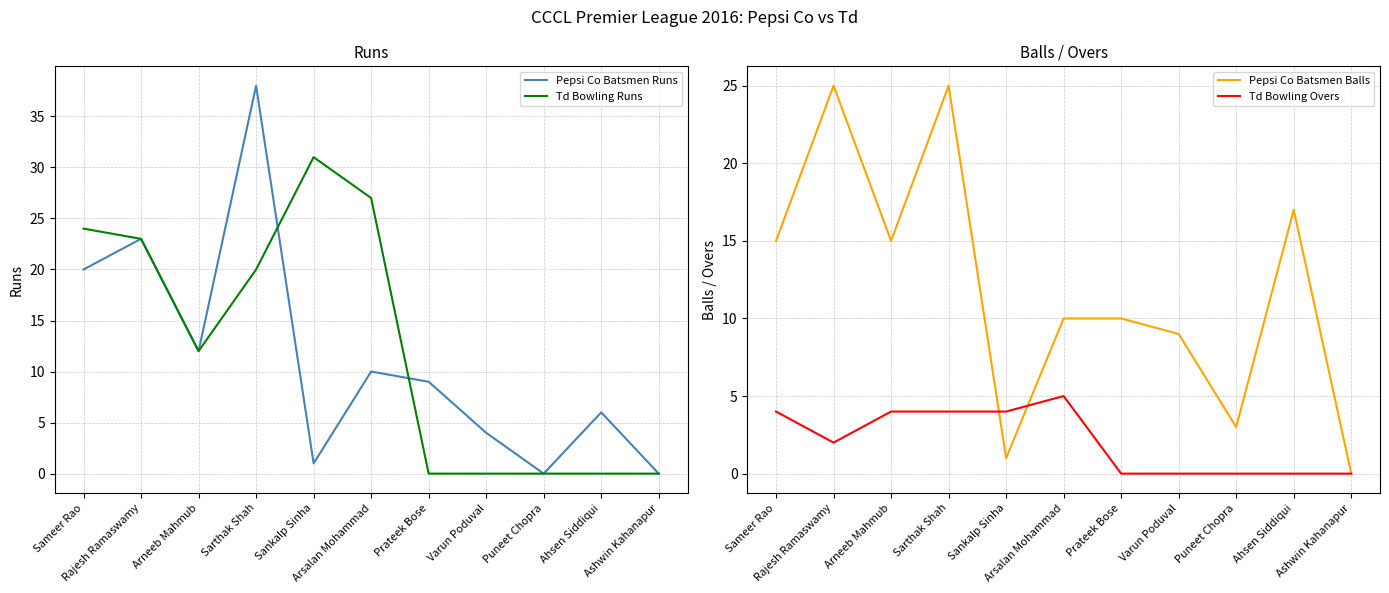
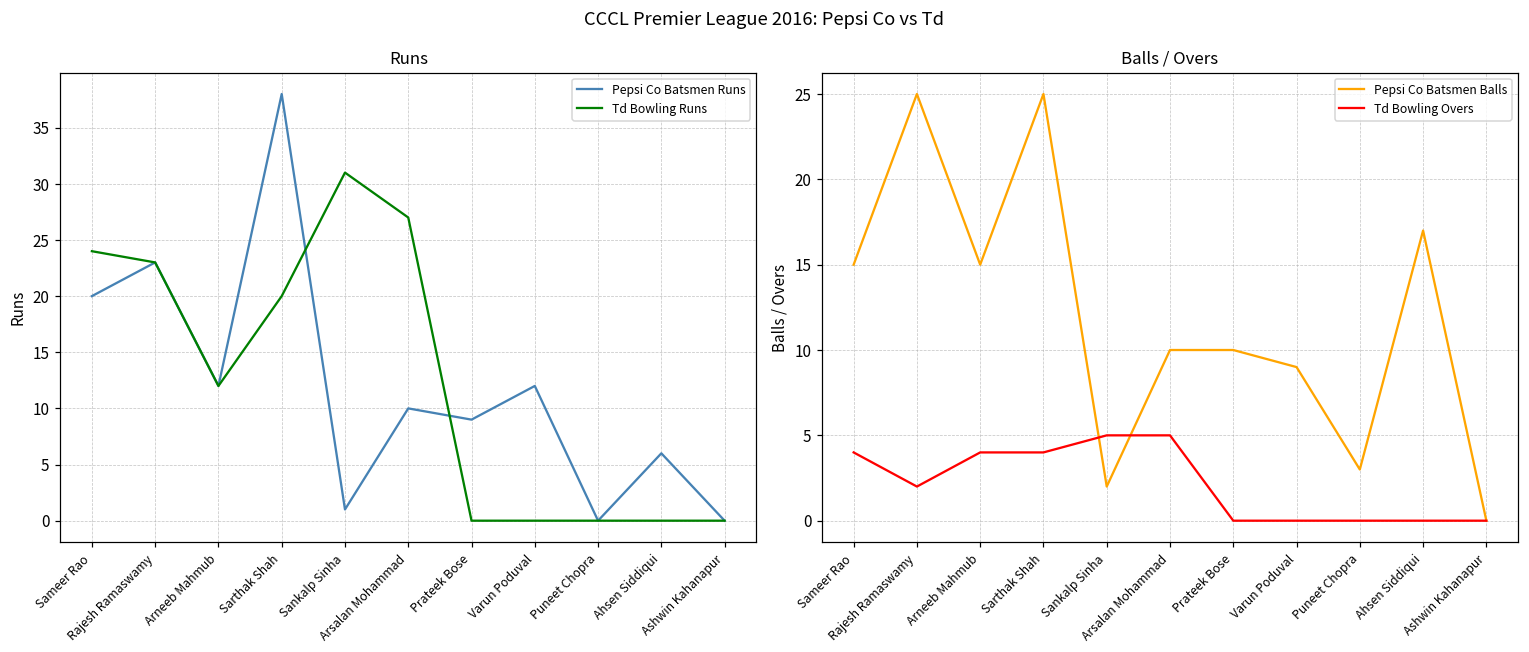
Runs, Pepsi Co Batsmen Runs, Varun Poduval: 4 -> 12
Balls / Overs, Pepsi Co Batsmen Balls, Sankalp Sinha: 1 -> 2
Balls / Overs, Td Bowling Overs, Sankalp Sinha: 4 -> 5
